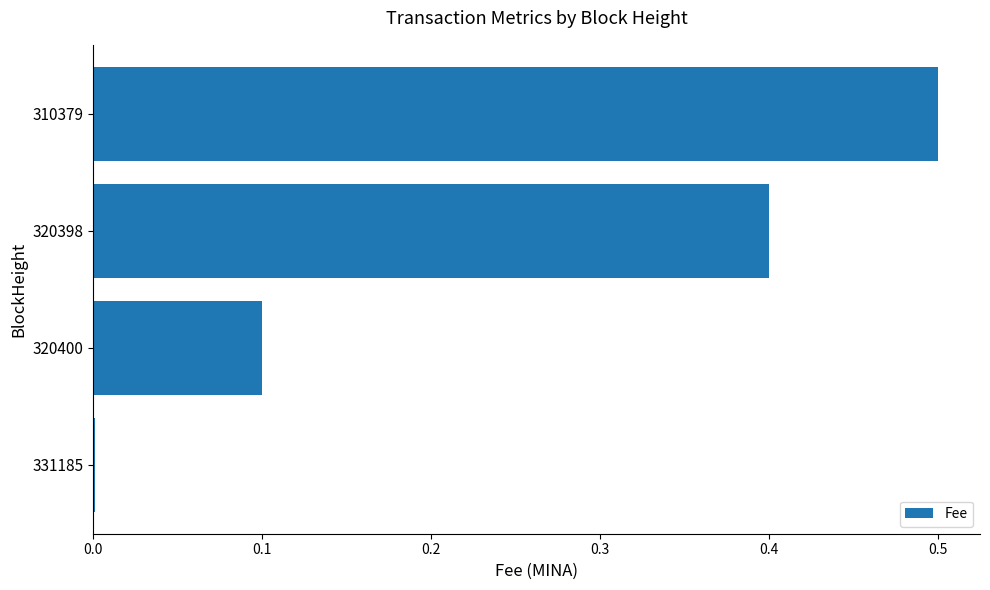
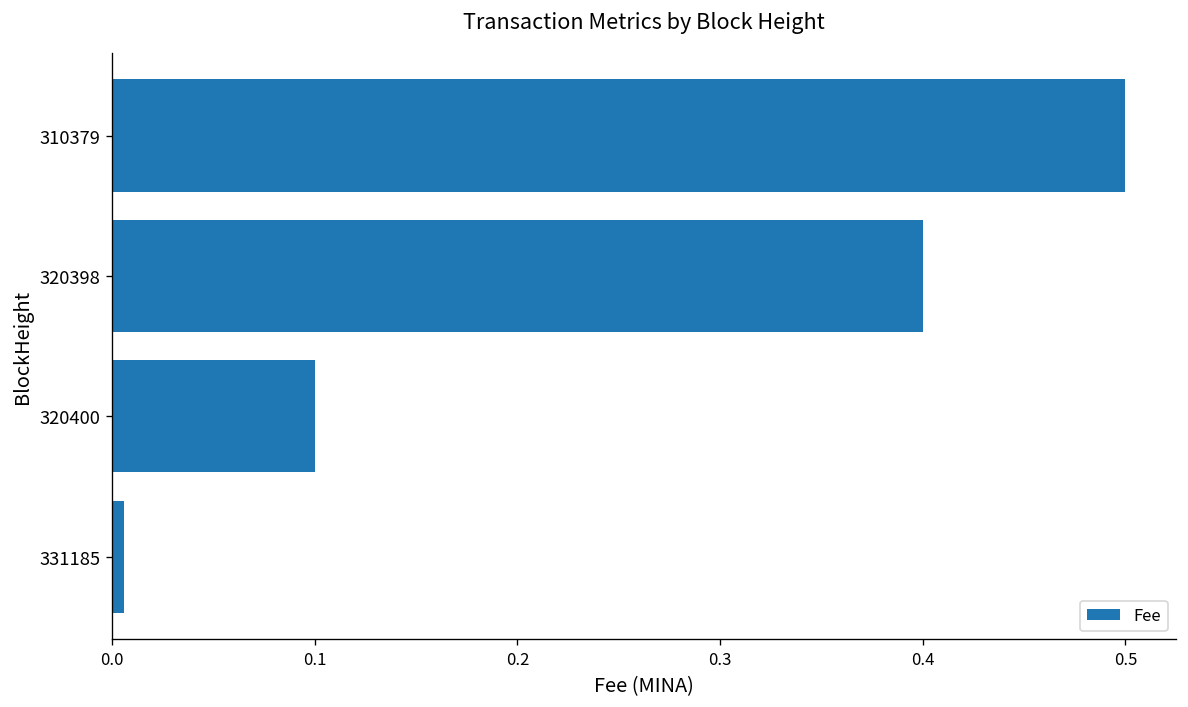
331185: 0.001 -> 0.006
